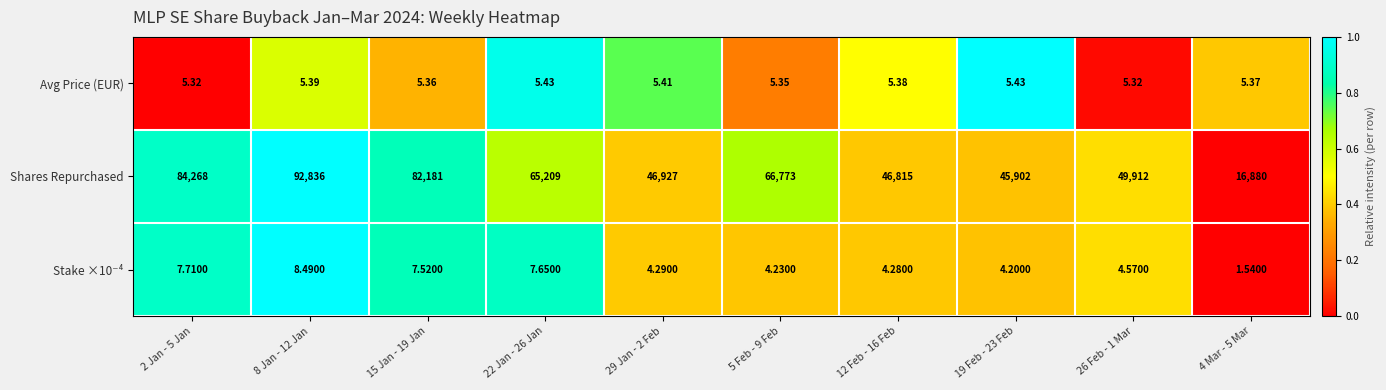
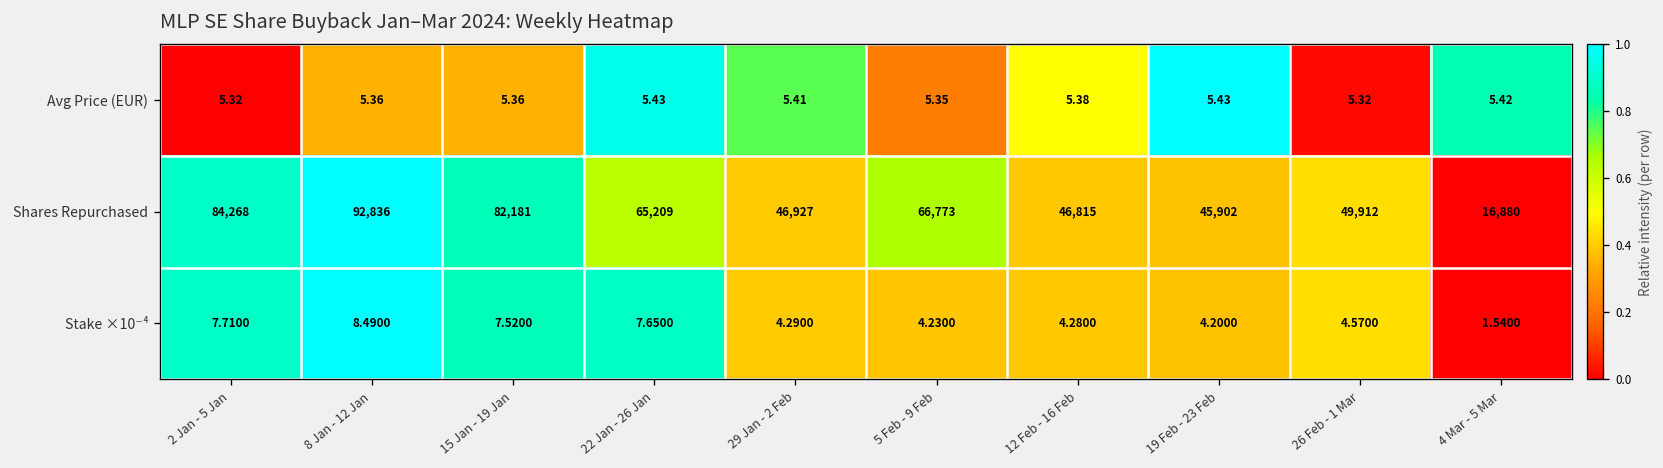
Avg Price (EUR), 8 Jan - 12 Jan: 5.39 -> 5.36
Avg Price (EUR), 4 Mar - 5 Mar: 5.37 -> 5.42
